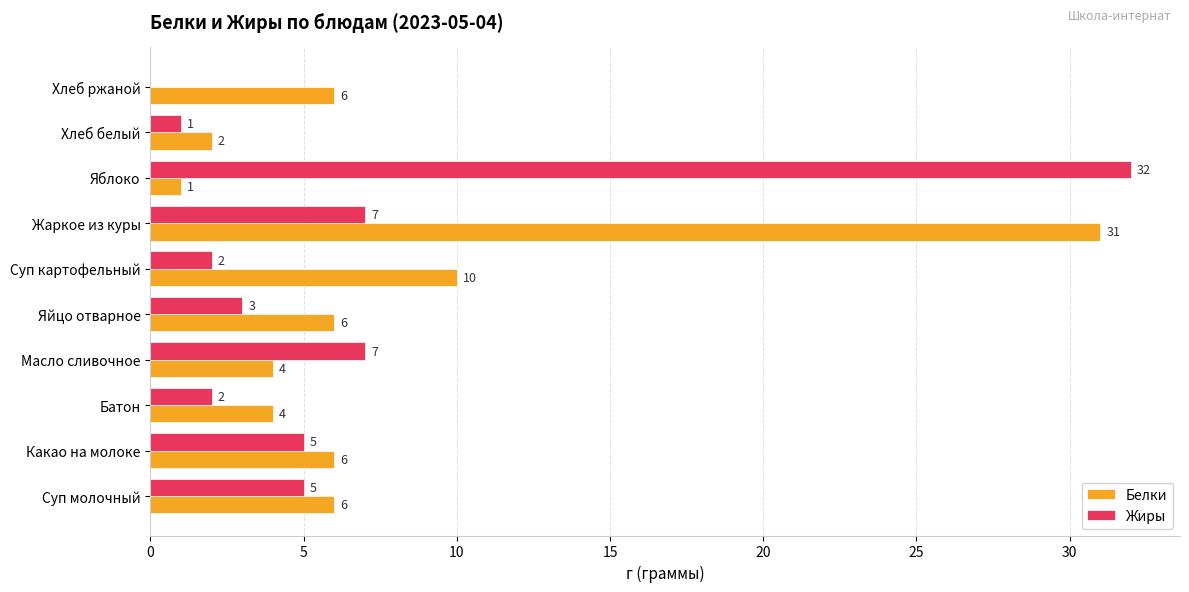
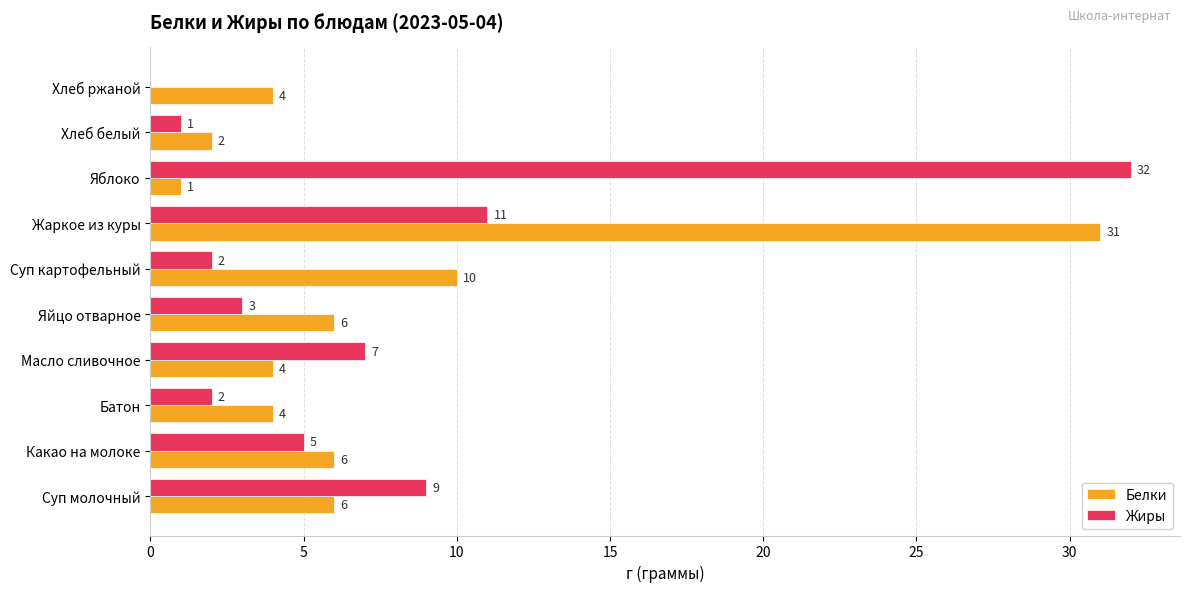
Белки, Хлеб ржаной: 6 -> 4
Жиры, Жаркое из куры: 7 -> 11
Жиры, Суп молочный: 5 -> 9
